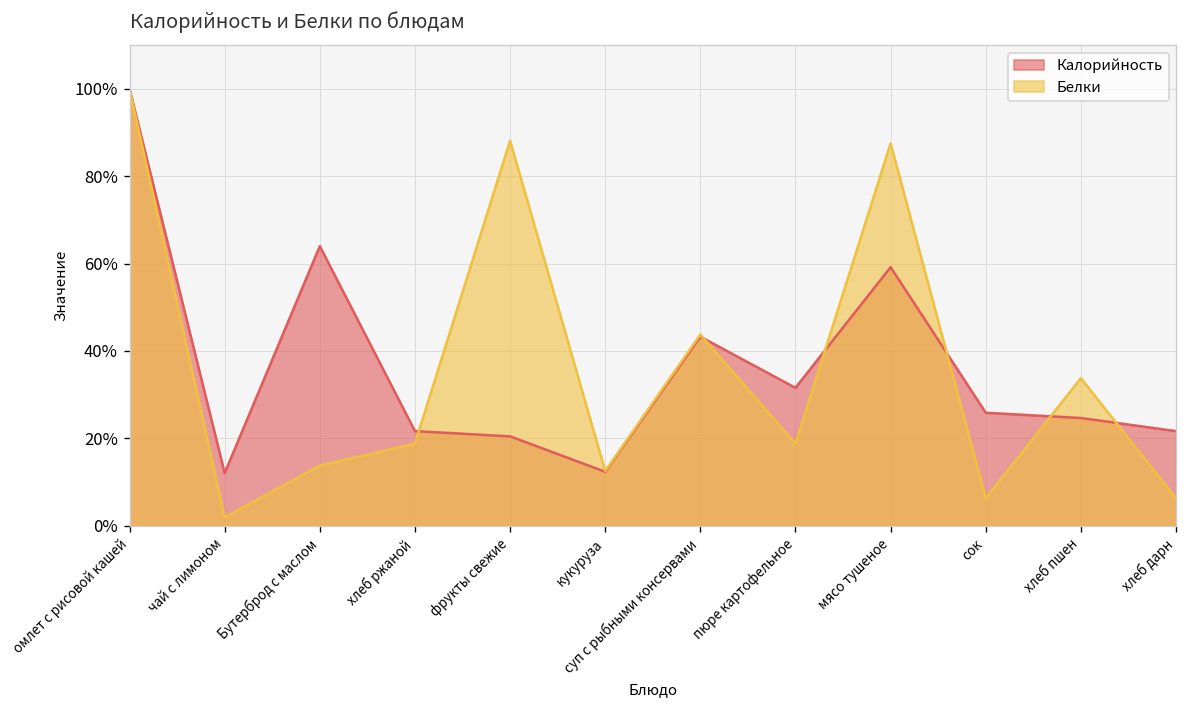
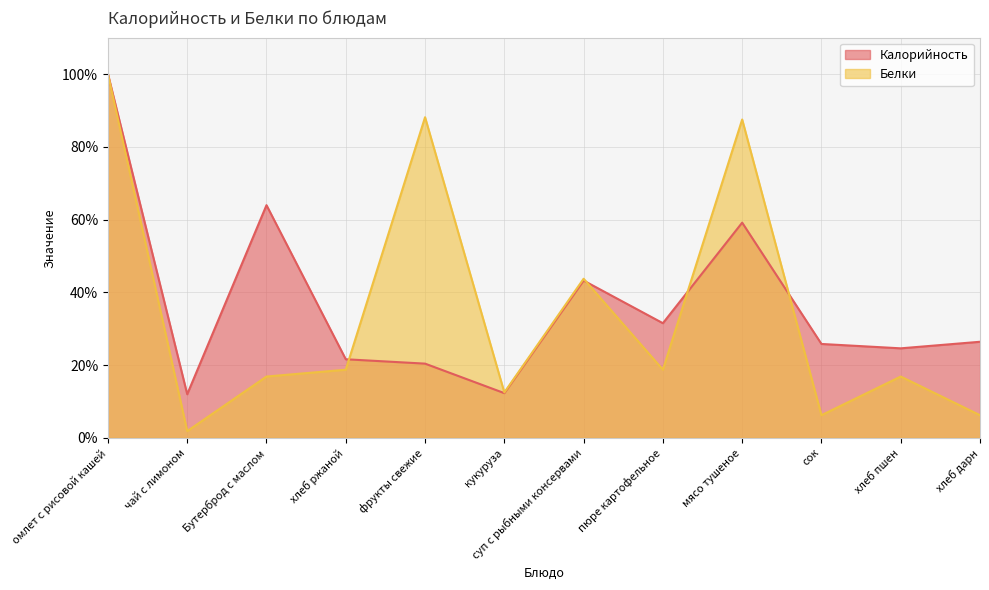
Белки, Бутерброд с маслом: 14% -> 17%
Белки, хлеб пшен: 34% -> 17%
Калорийность, хлеб дарн: 22% -> 26%
